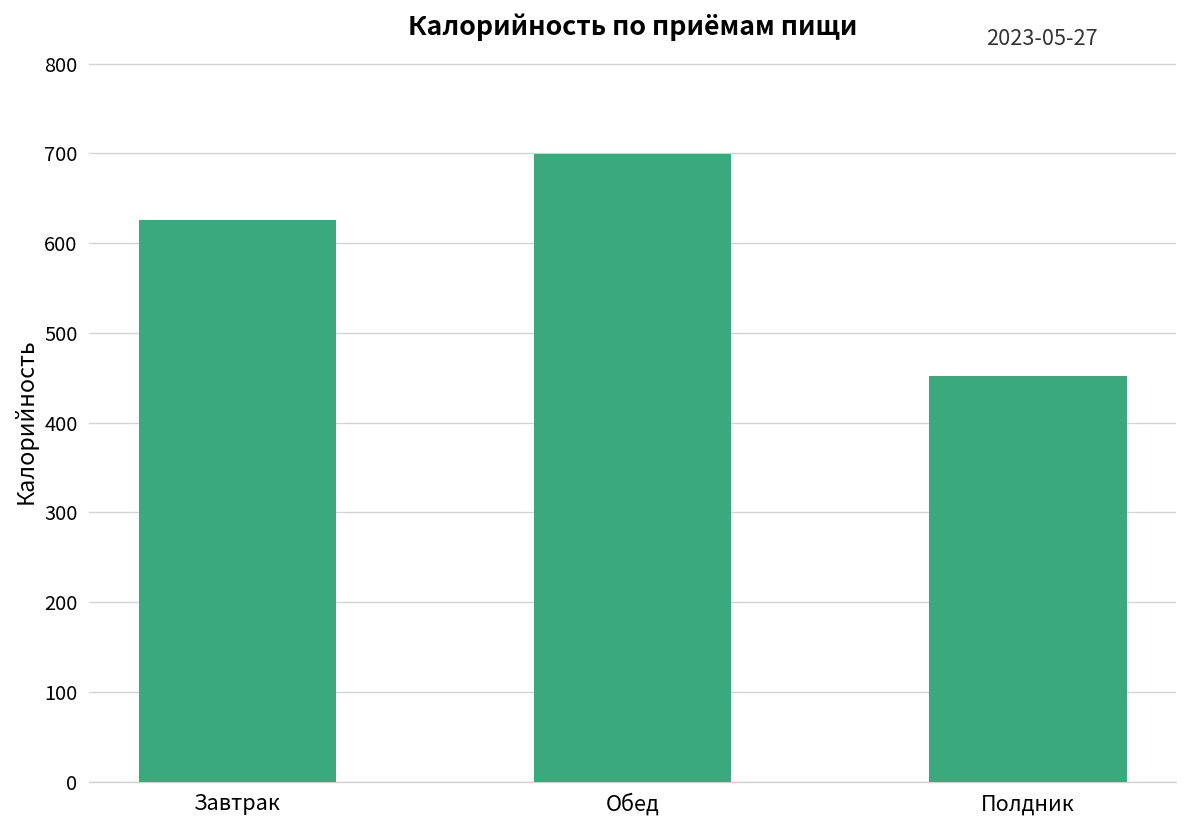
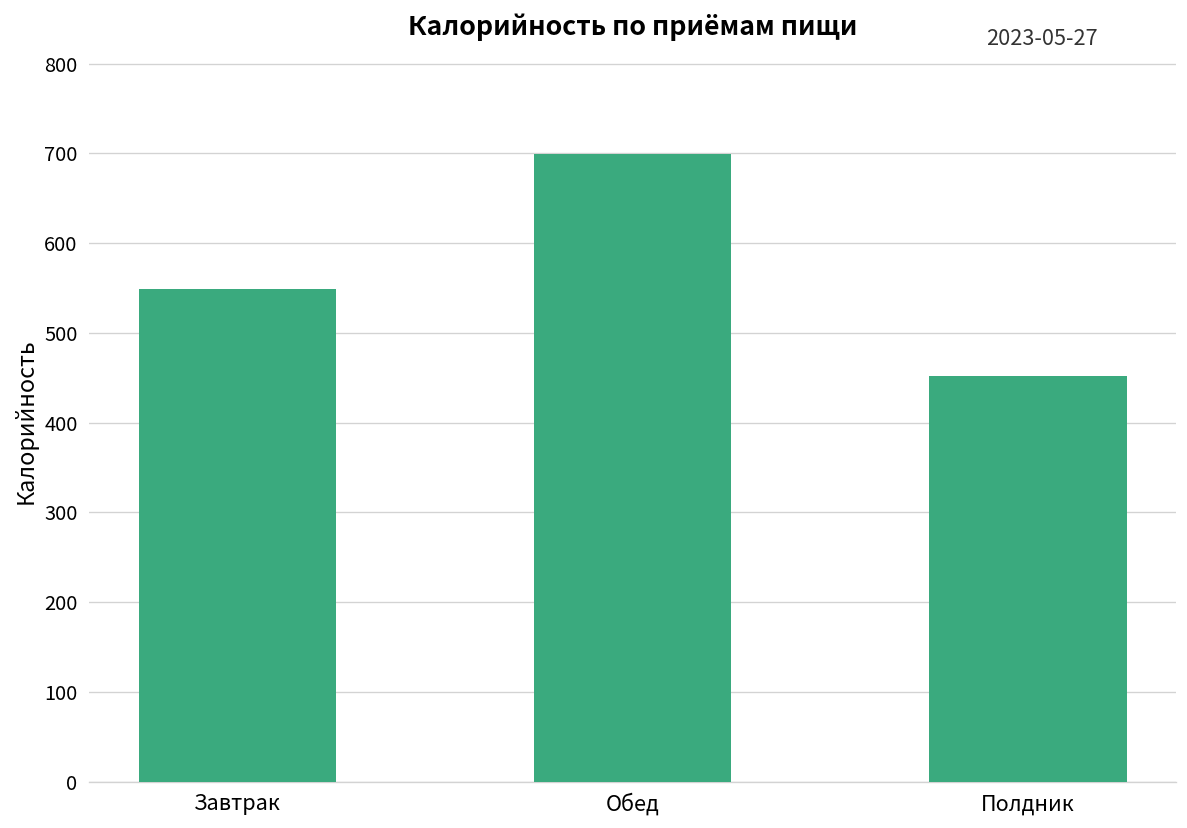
Завтрак: 630 -> 550
